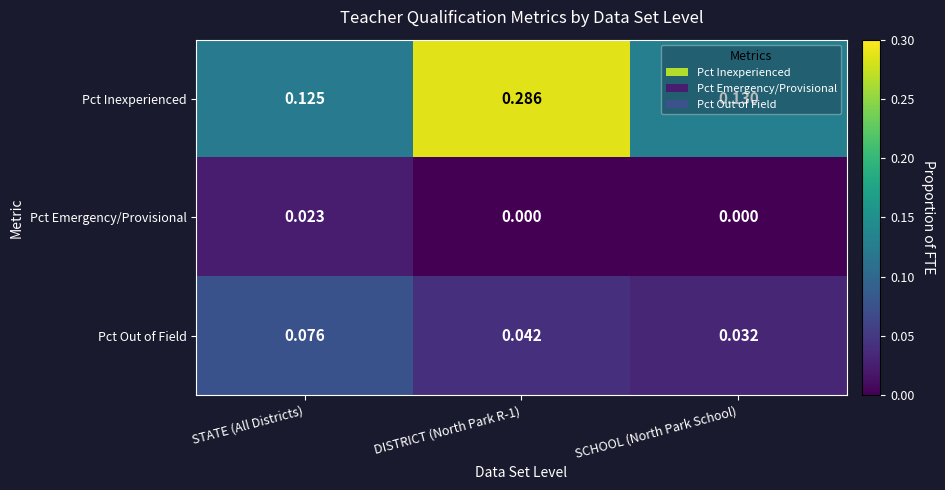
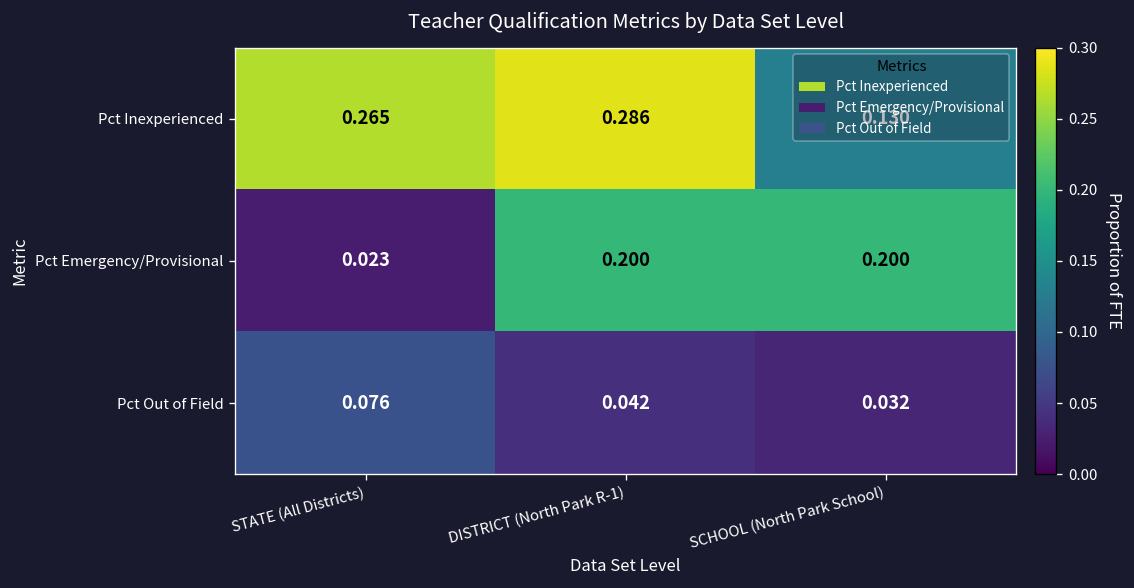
Pct Inexperienced, STATE (All Districts): 0.125 -> 0.265
Pct Emergency/Provisional, DISTRICT (North Park R-1): 0.000 -> 0.200
Pct Emergency/Provisional, SCHOOL (North Park School): 0.000 -> 0.200
